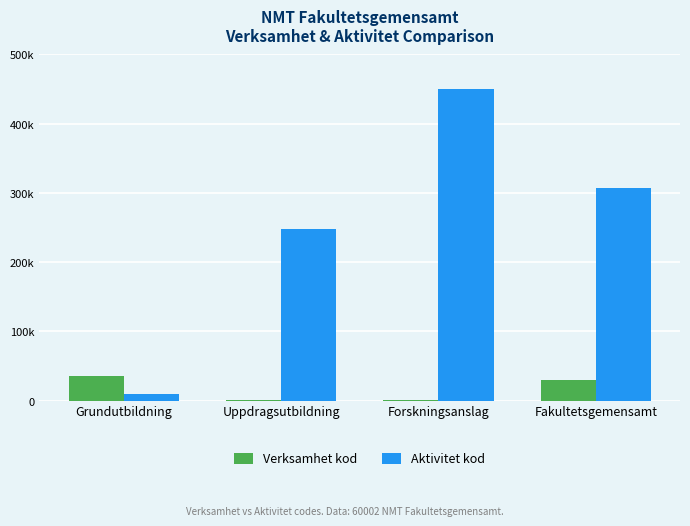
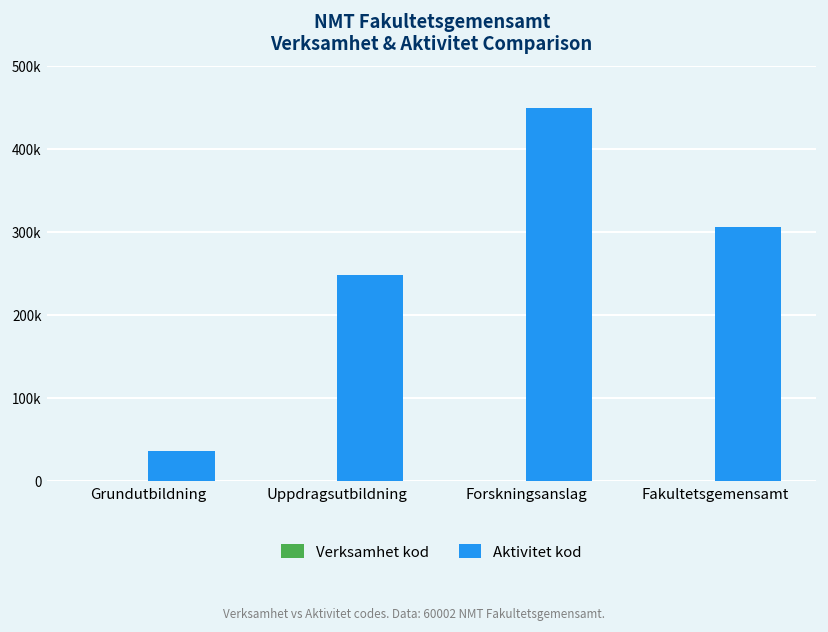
Verksamhet kod, Grundutbildning: 40000 -> 0
Aktivitet kod, Grundutbildning: 10000 -> 40000
Verksamhet kod, Fakultetsgemensamt: 30000 -> 0
